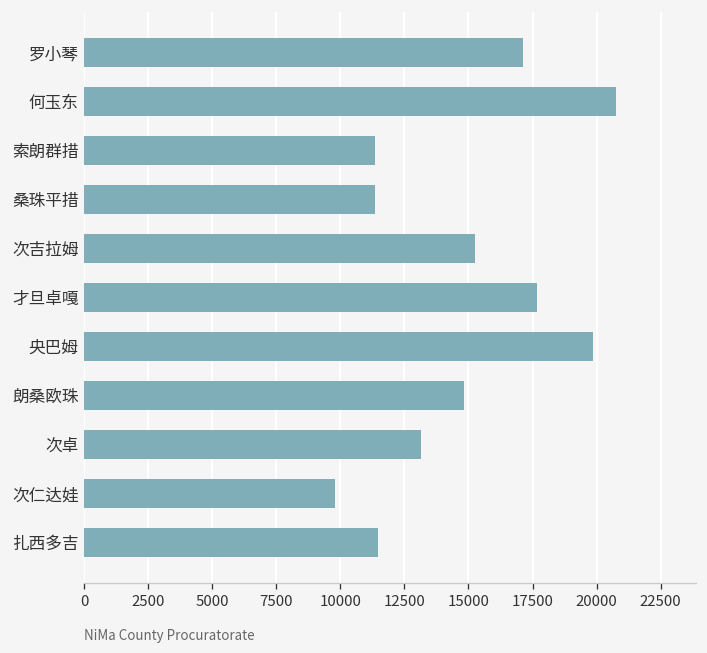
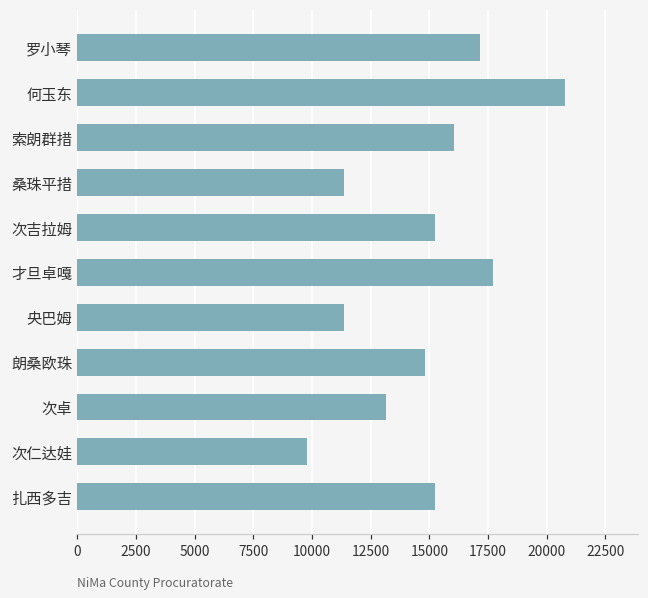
索朗群措: 11300 -> 16100
央巴姆: 19900 -> 11300
扎西多吉: 11500 -> 15200
